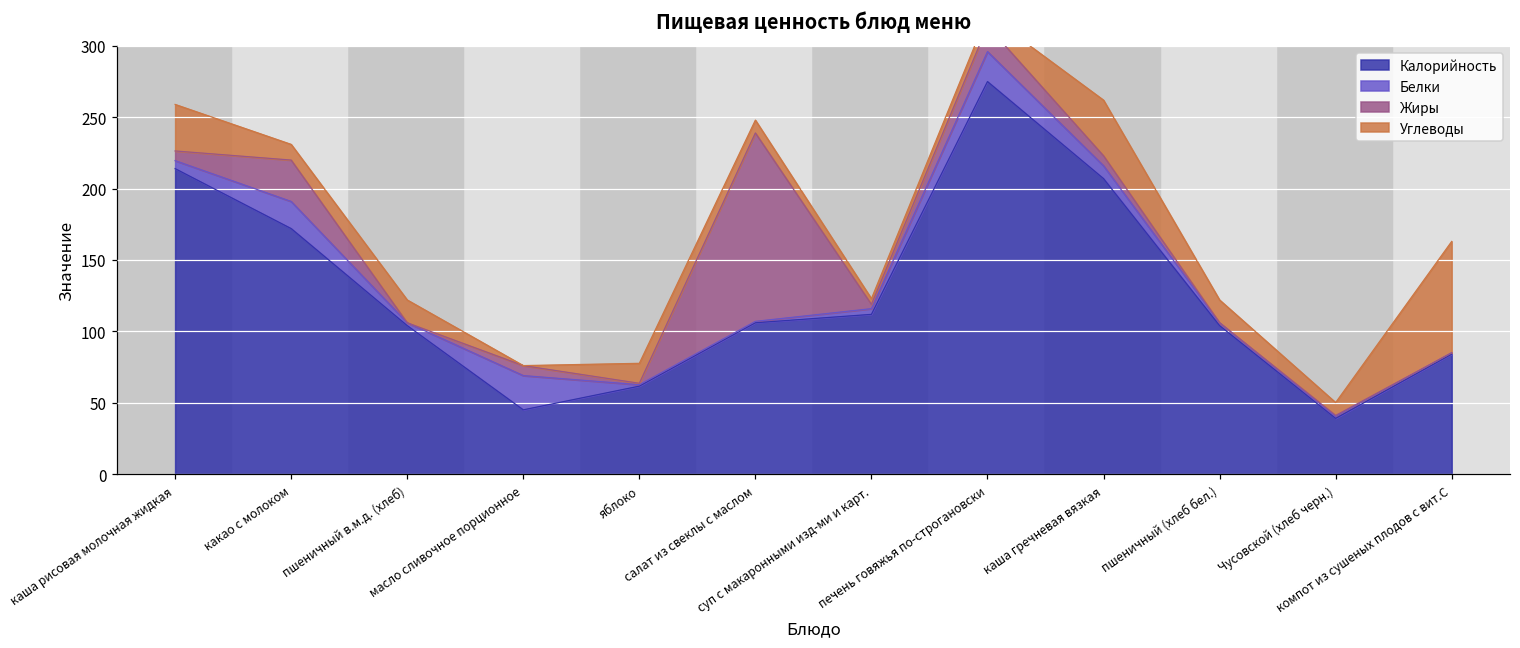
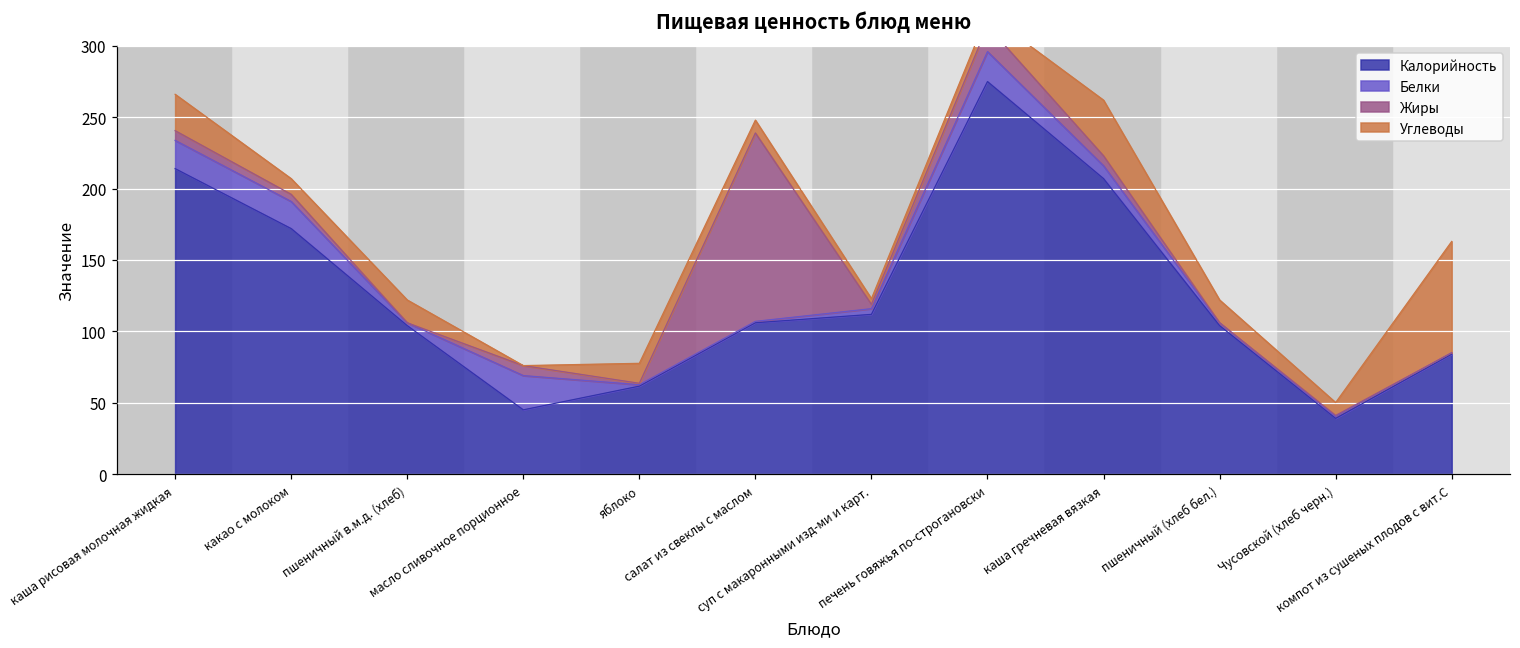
Белки, каша рисовая молочная жидкая: 6 -> 20
Углеводы, каша рисовая молочная жидкая: 33 -> 26
Жиры, какао с молоком: 29 -> 5
